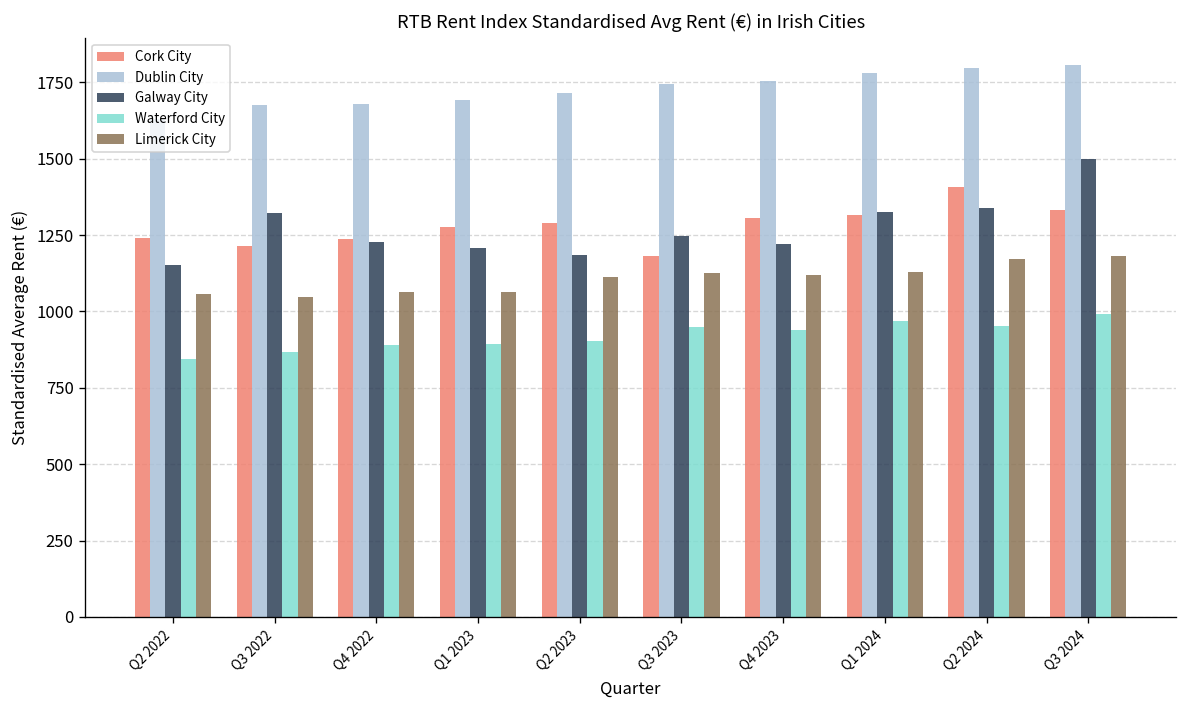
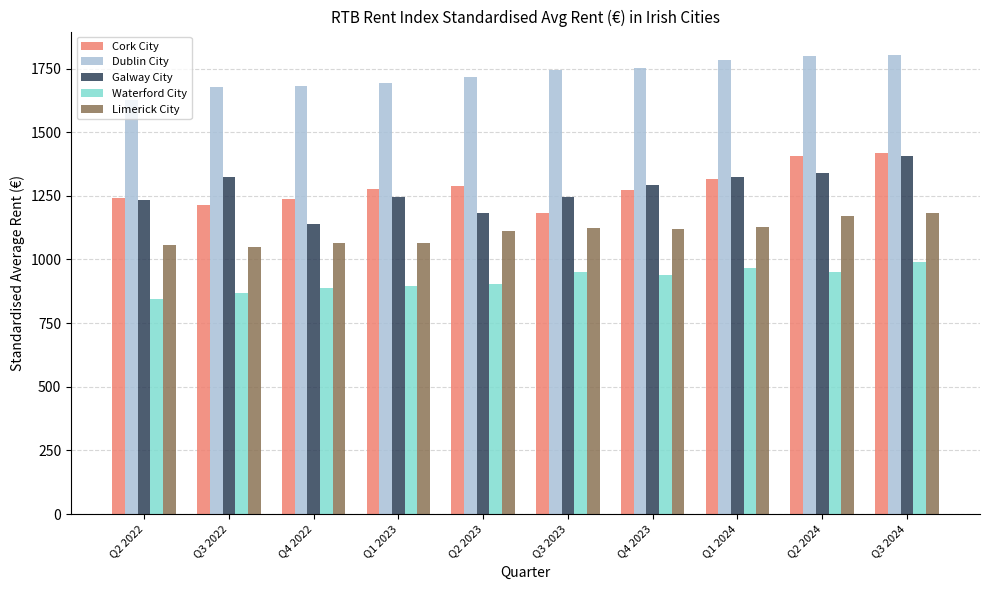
Galway City, Q2 2022: 1150 -> 1230
Galway City, Q4 2022: 1230 -> 1140
Galway City, Q1 2023: 1210 -> 1240
Cork City, Q4 2023: 1310 -> 1270
Galway City, Q4 2023: 1220 -> 1290
Cork City, Q3 2024: 1330 -> 1420
Galway City, Q3 2024: 1500 -> 1410
